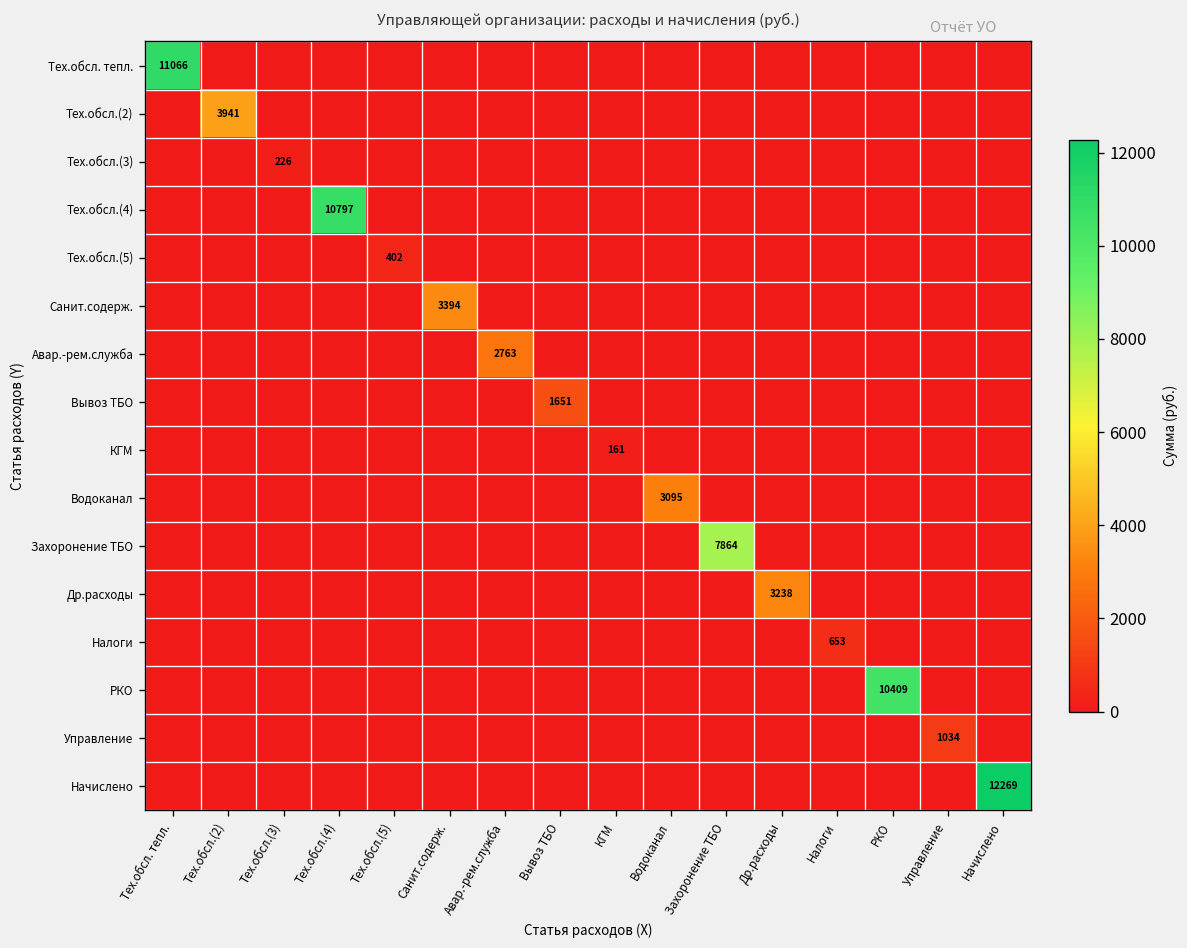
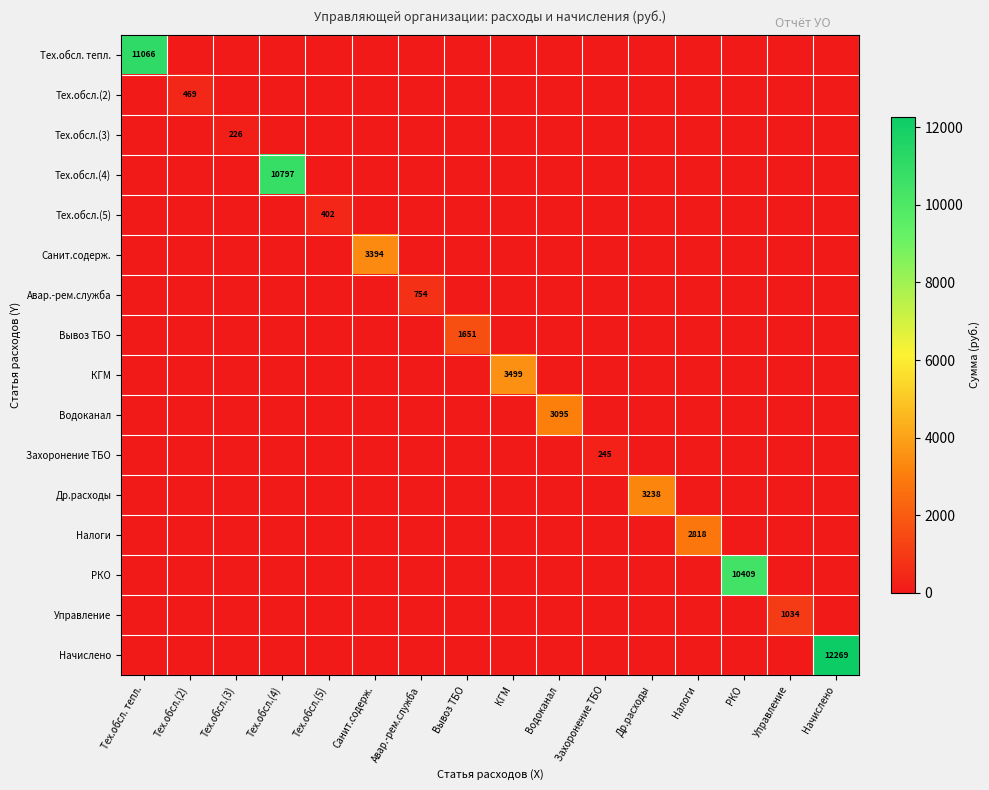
Тех.обсл.(2), Тех.обсл.(2): 3941 -> 469
Авар.-рем.служба, Авар.-рем.служба: 2763 -> 754
КГМ, КГМ: 161 -> 3499
Захоронение ТБО, Захоронение ТБО: 7864 -> 245
Налоги, Налоги: 653 -> 2818
